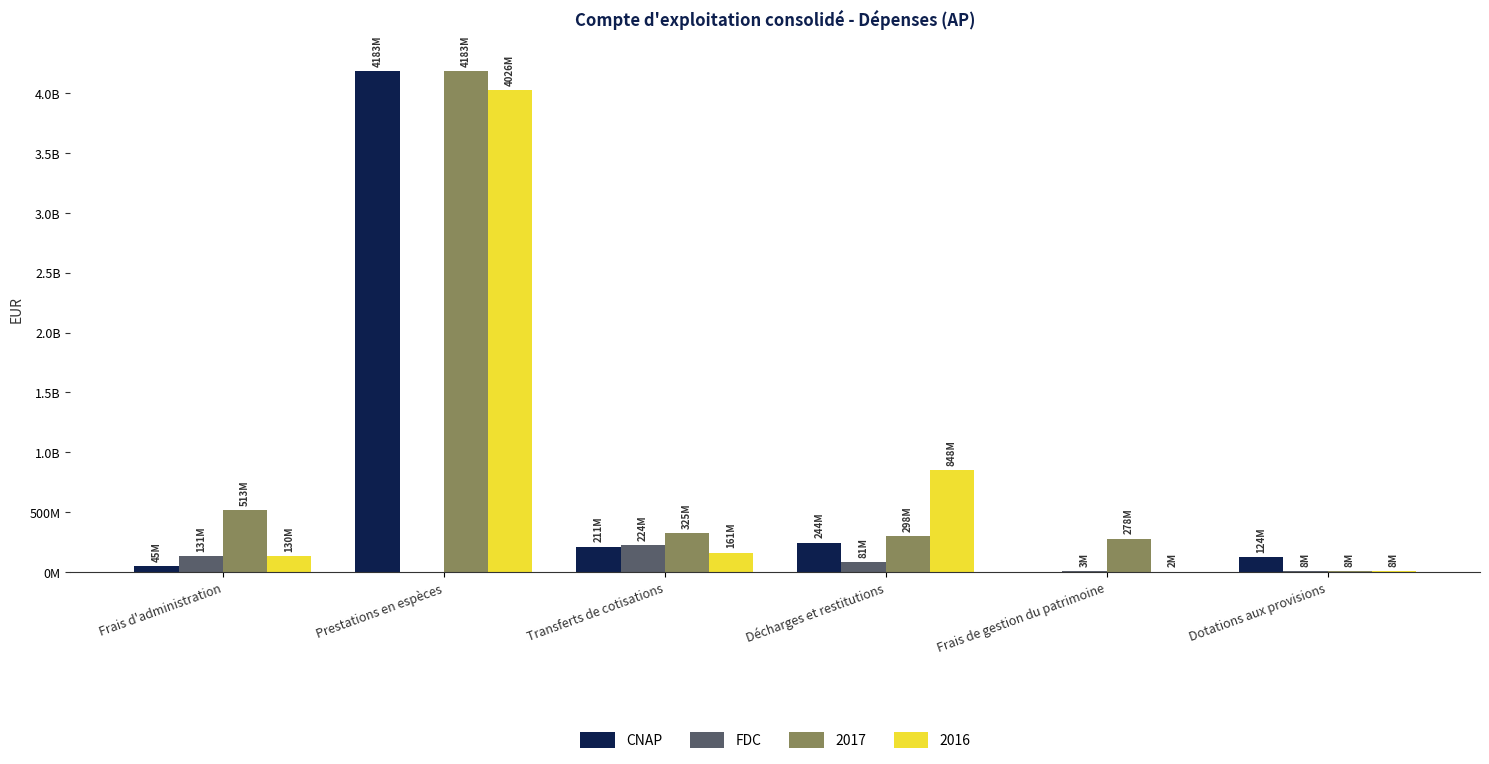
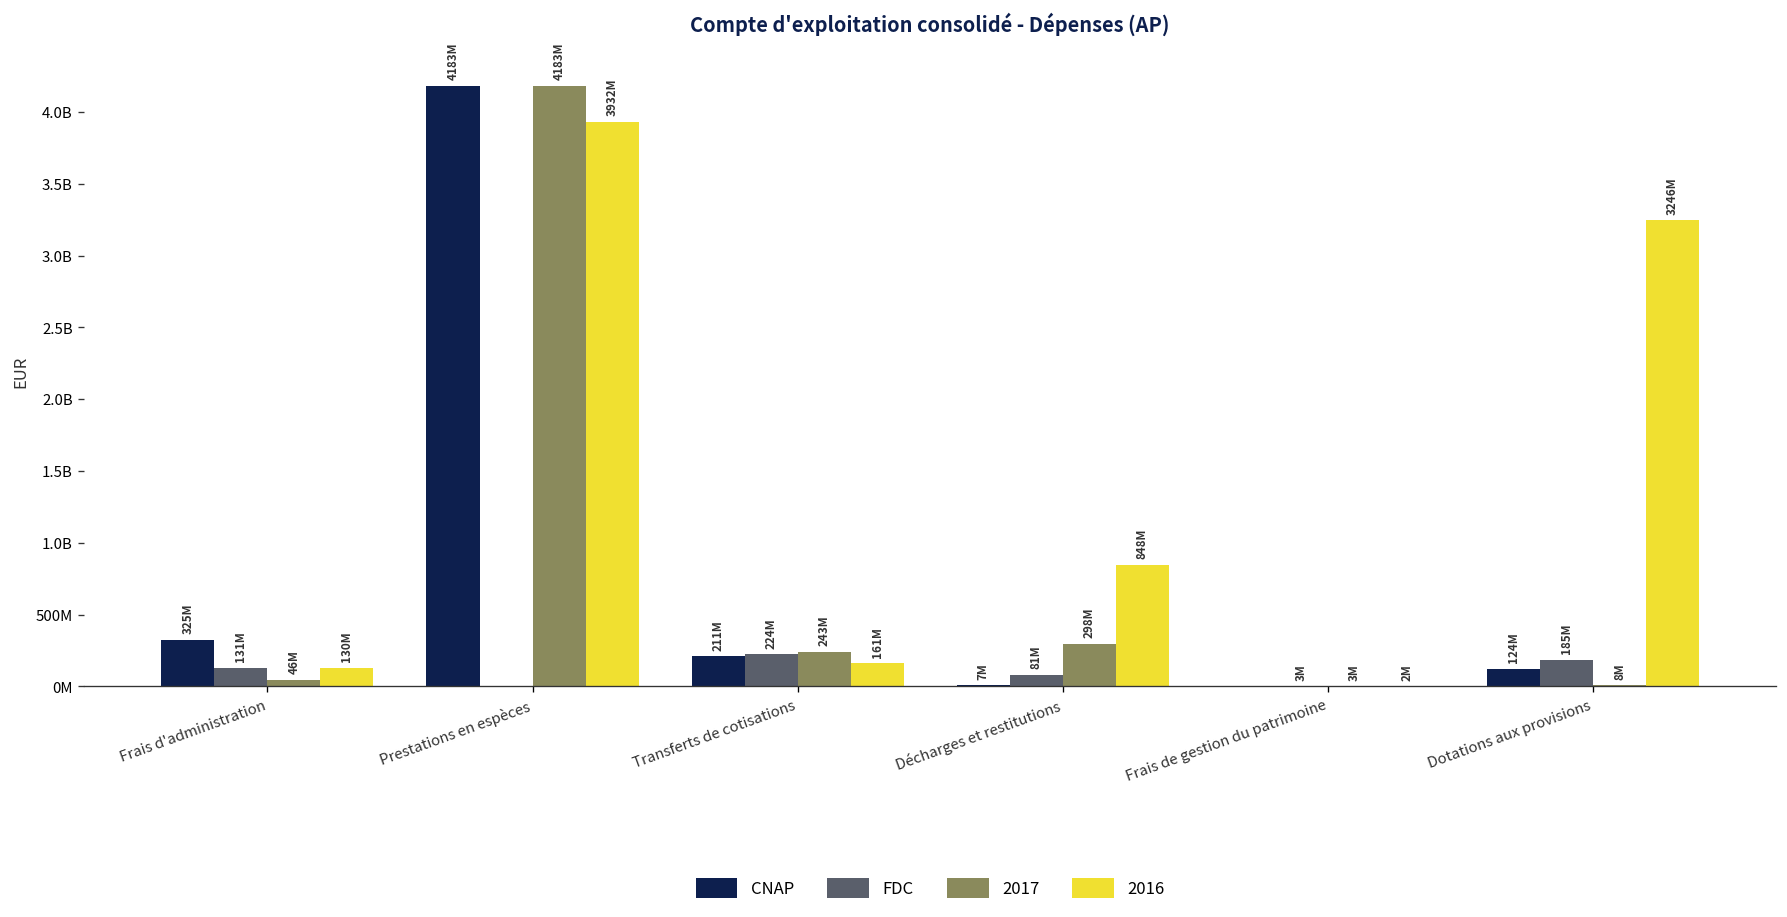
CNAP, Frais d'administration: 45M -> 325M
2017, Frais d'administration: 513M -> 46M
2016, Prestations en espèces: 4026M -> 3932M
2017, Transferts de cotisations: 325M -> 243M
CNAP, Décharges et restitutions: 244M -> 7M
2017, Frais de gestion du patrimoine: 278M -> 3M
FDC, Dotations aux provisions: 8M -> 185M
2016, Dotations aux provisions: 8M -> 3246M
